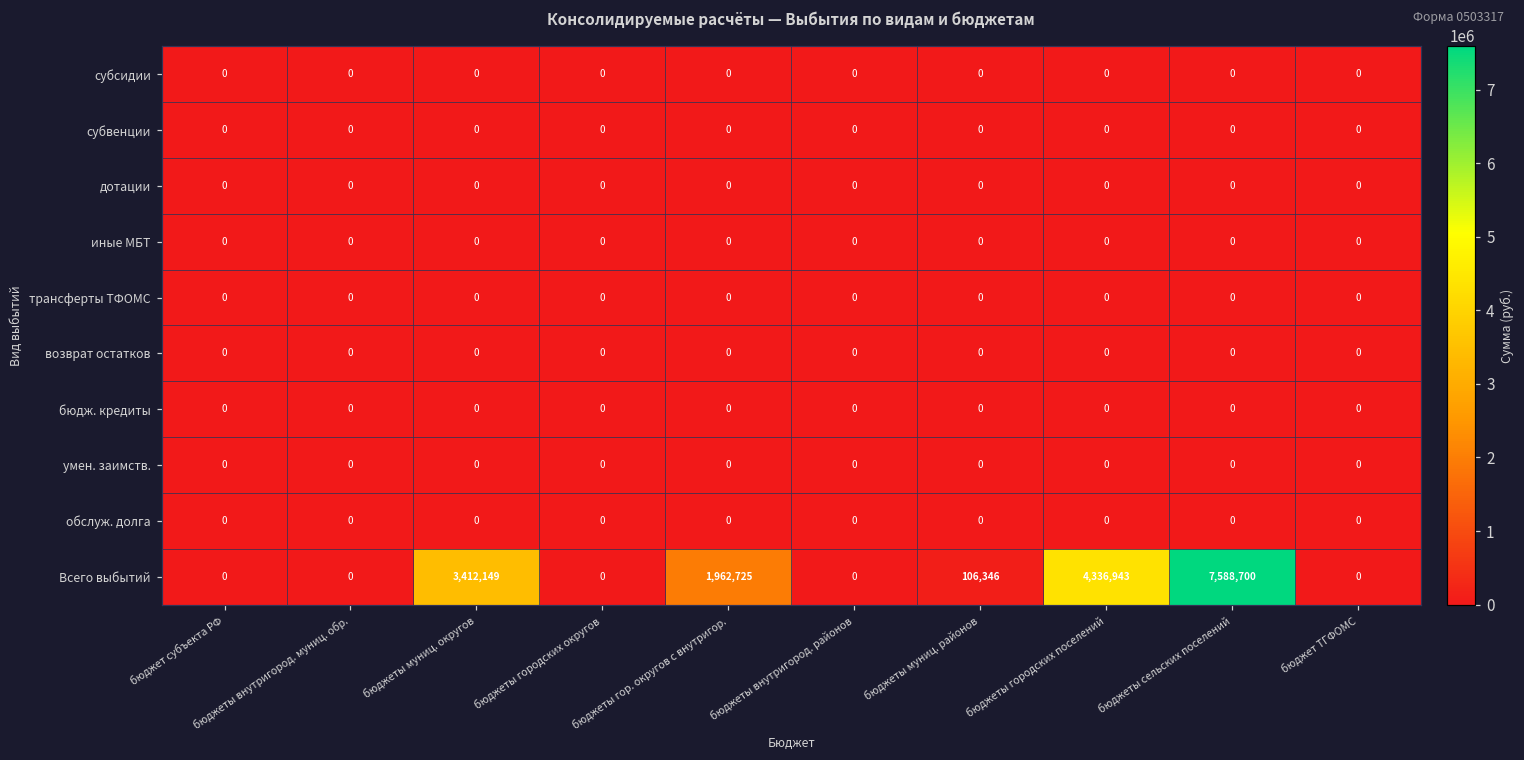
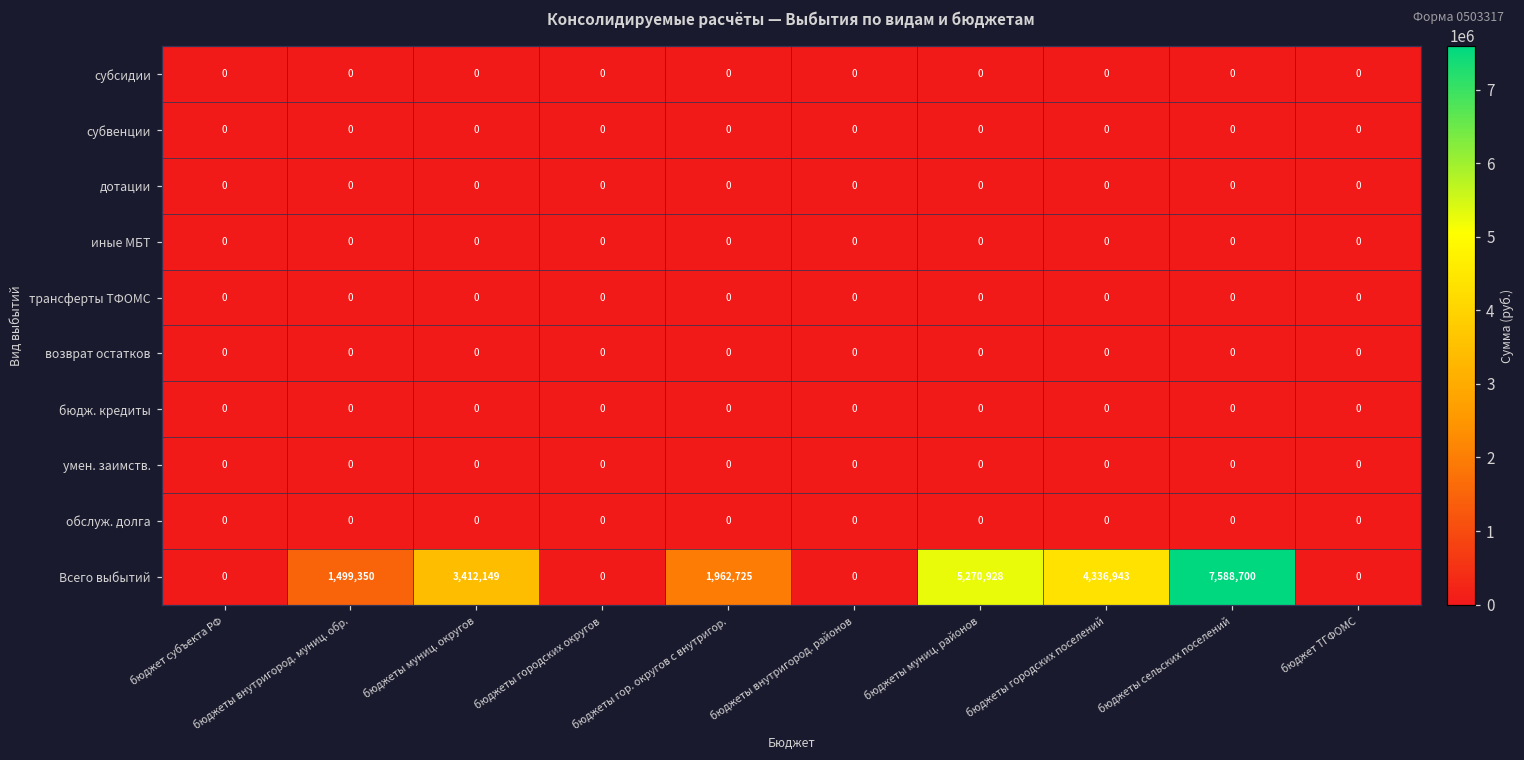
Всего выбытий, бюджеты внутригород. муниц. обр.: 0 -> 1,499,350
Всего выбытий, бюджеты муниц. районов: 106,346 -> 5,270,928
